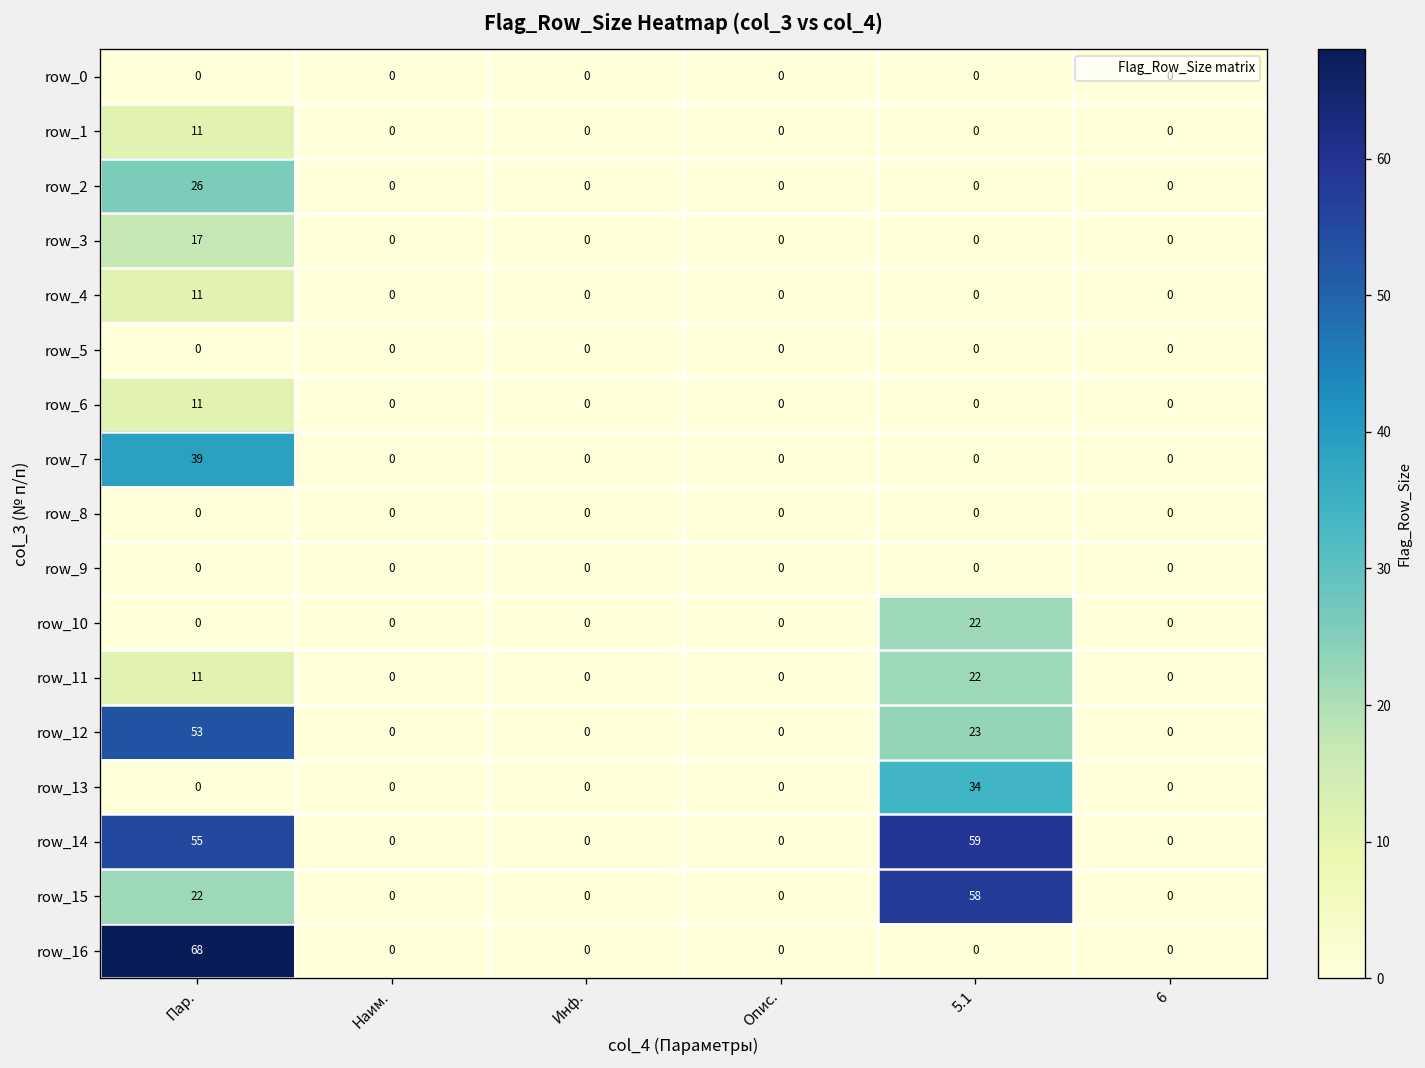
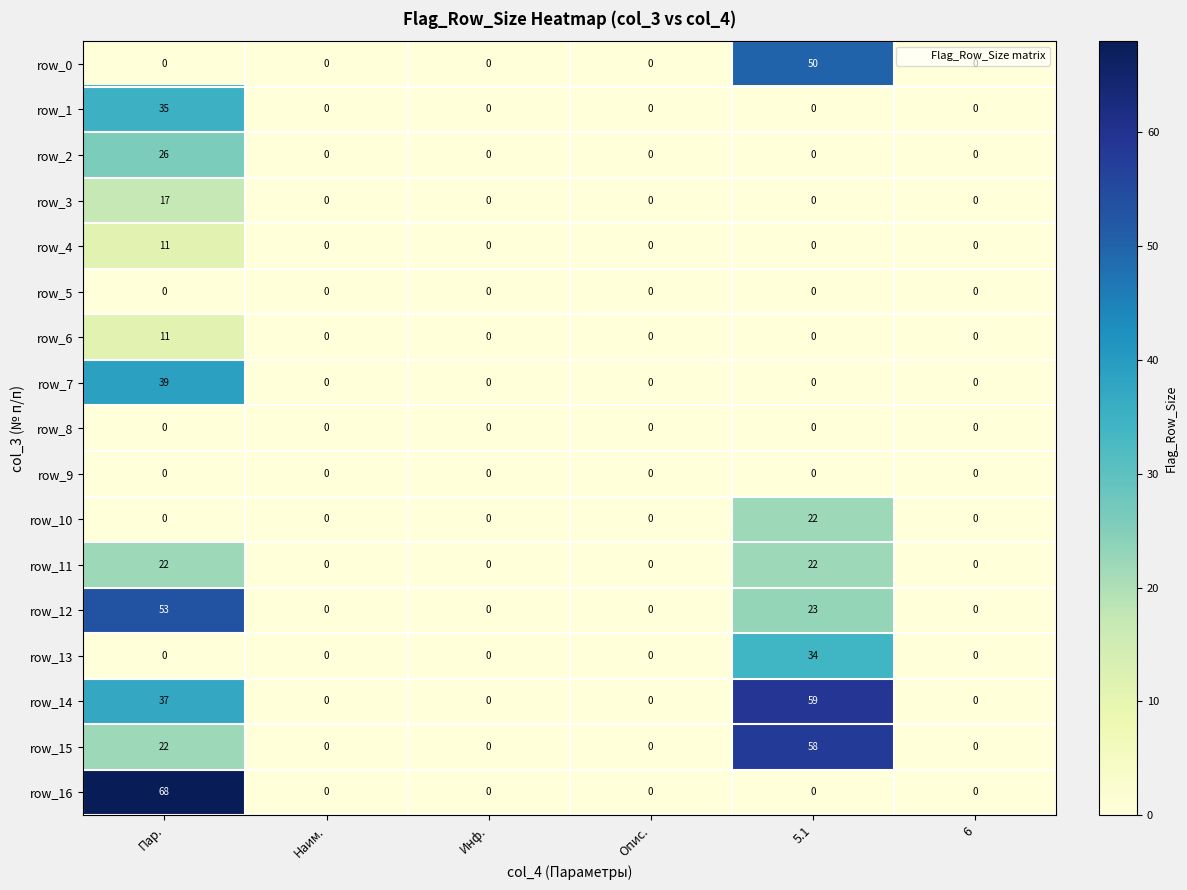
row_0, 5.1: 0 -> 50
row_1, Пар.: 11 -> 35
row_11, Пар.: 11 -> 22
row_14, Пар.: 55 -> 37
